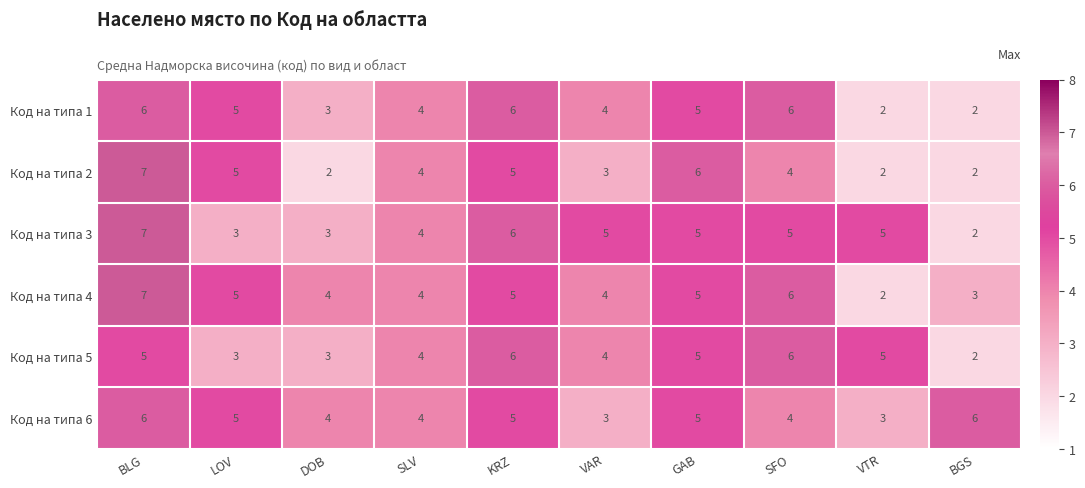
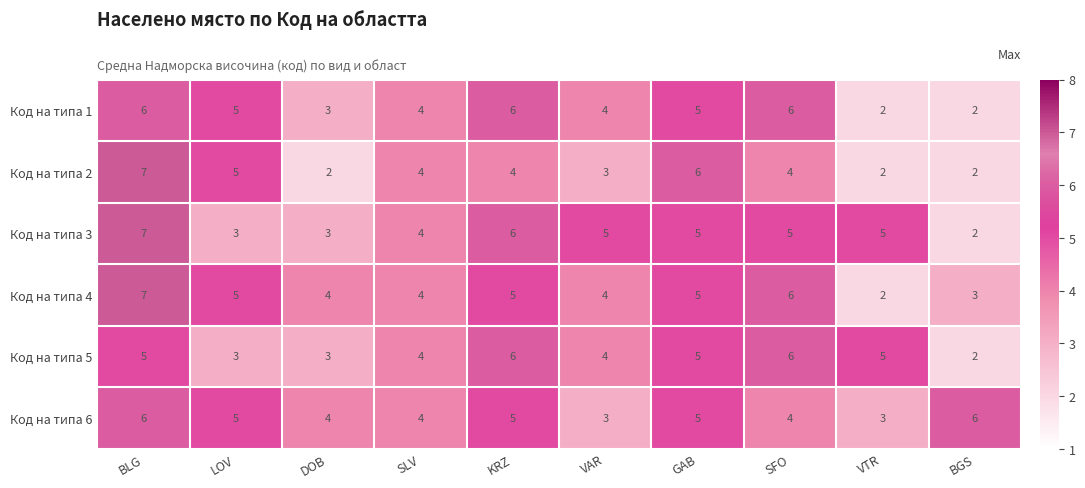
Код на типа 2, KRZ: 5 -> 4
